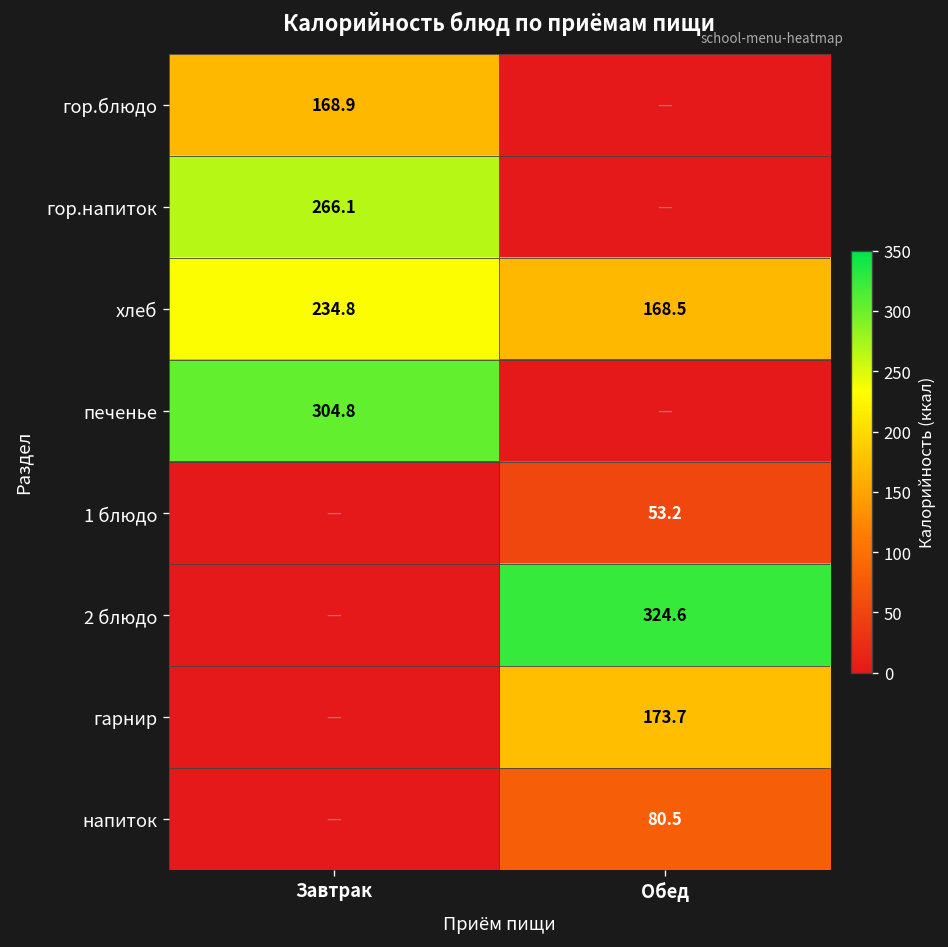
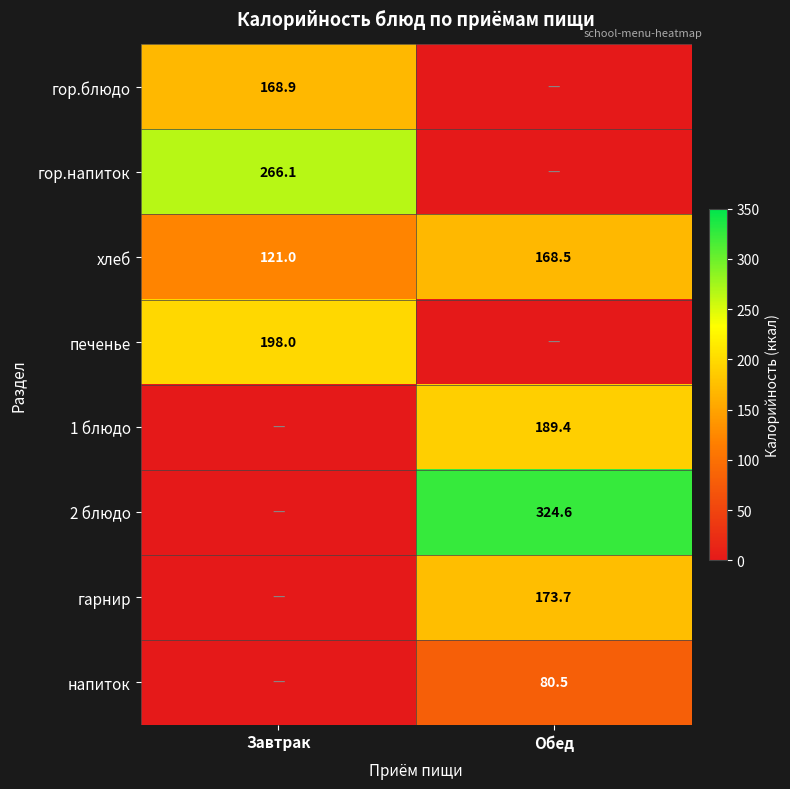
хлеб, Завтрак: 234.8 -> 121.0
печенье, Завтрак: 304.8 -> 198.0
1 блюдо, Обед: 53.2 -> 189.4
